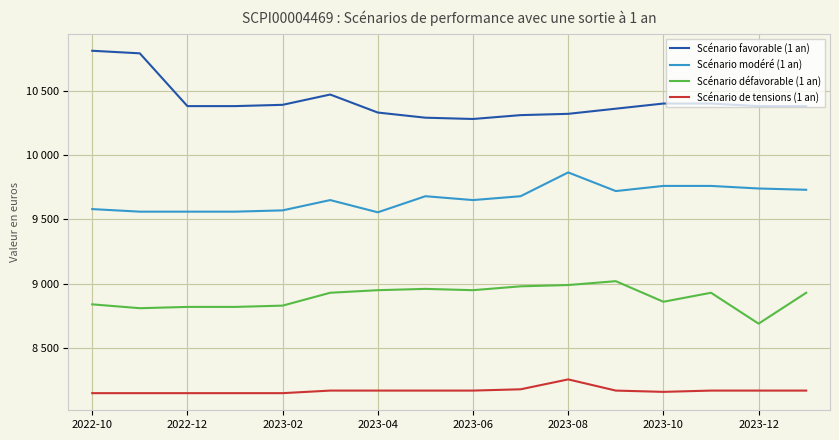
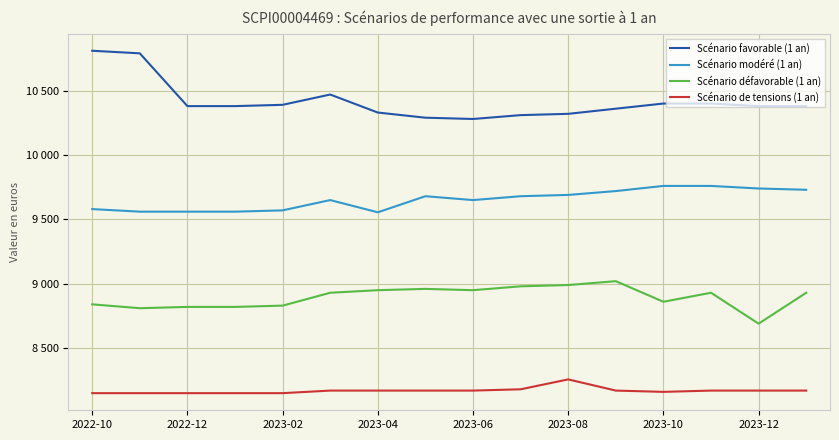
Scénario modéré (1 an), 2023-08: 9860 -> 9690
